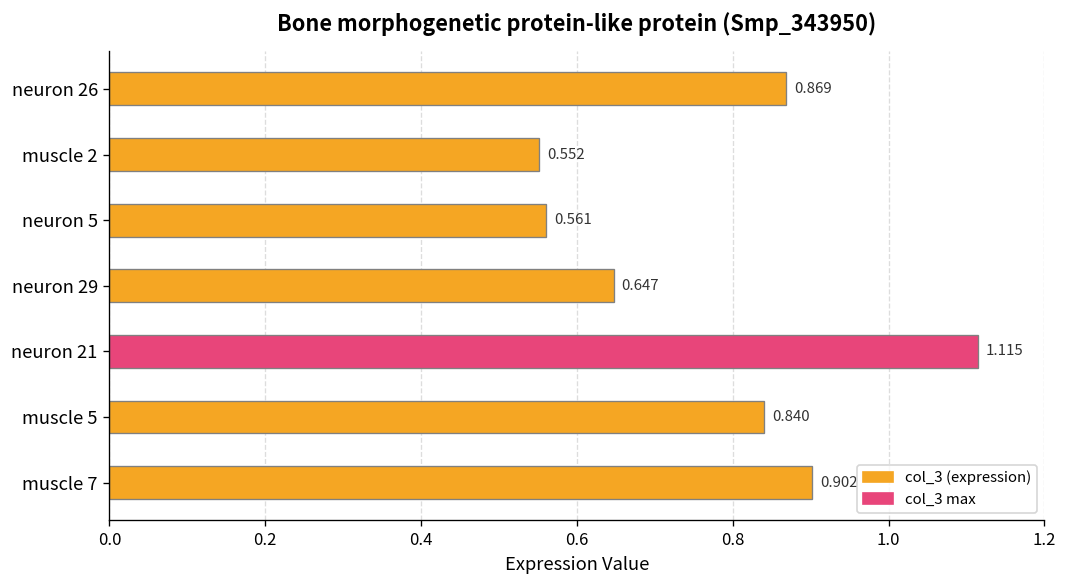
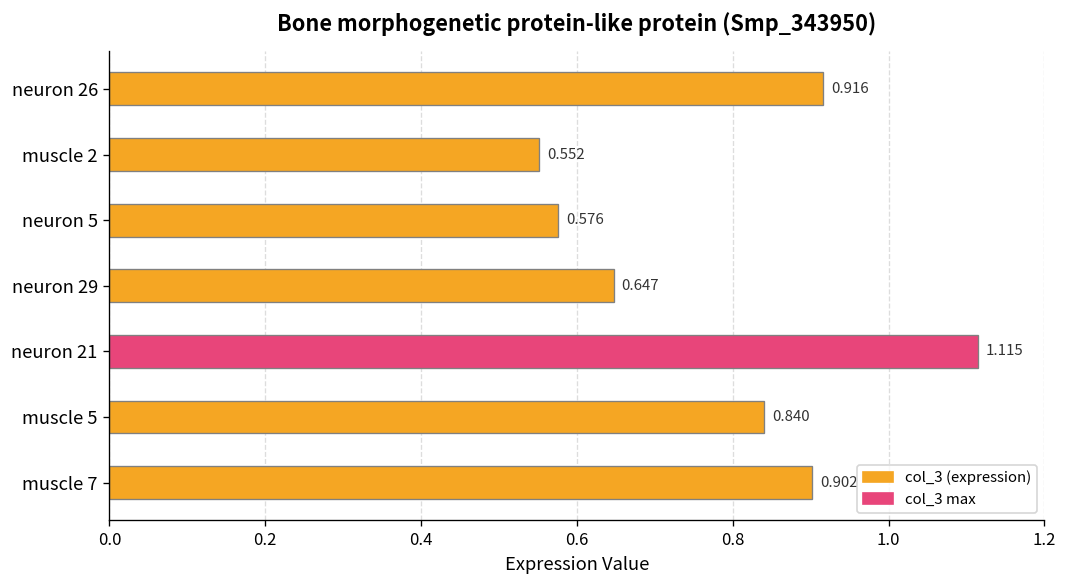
neuron 26: 0.869 -> 0.916
neuron 5: 0.561 -> 0.576
